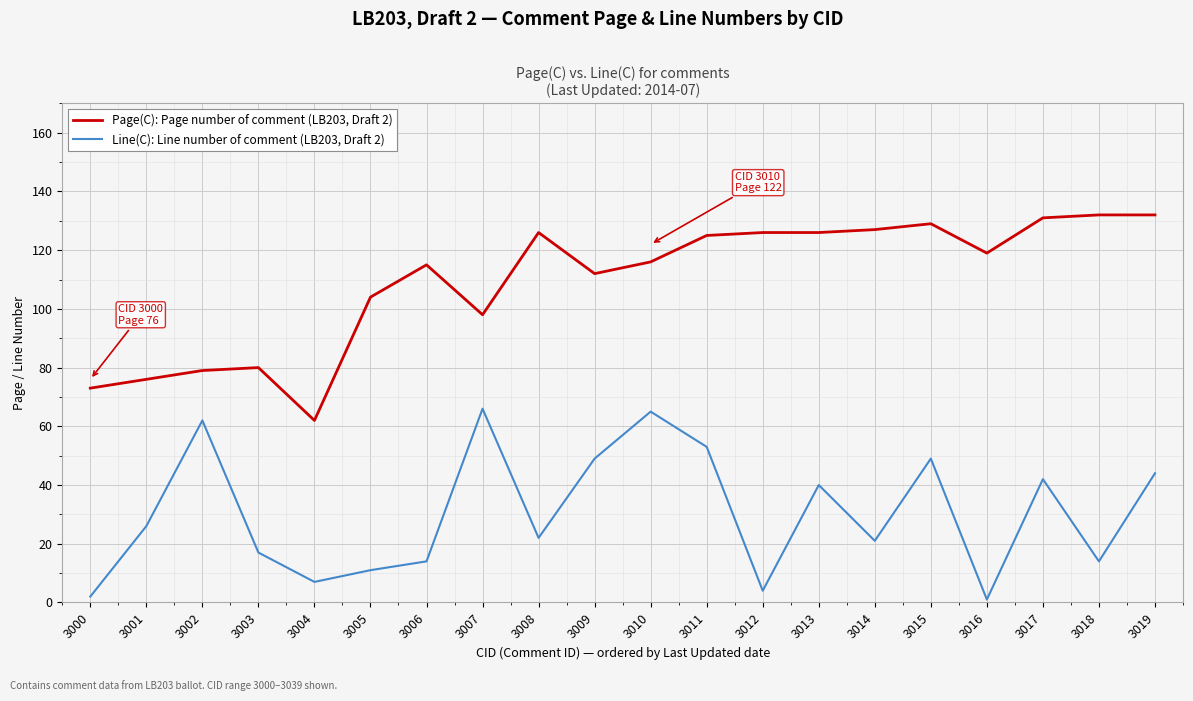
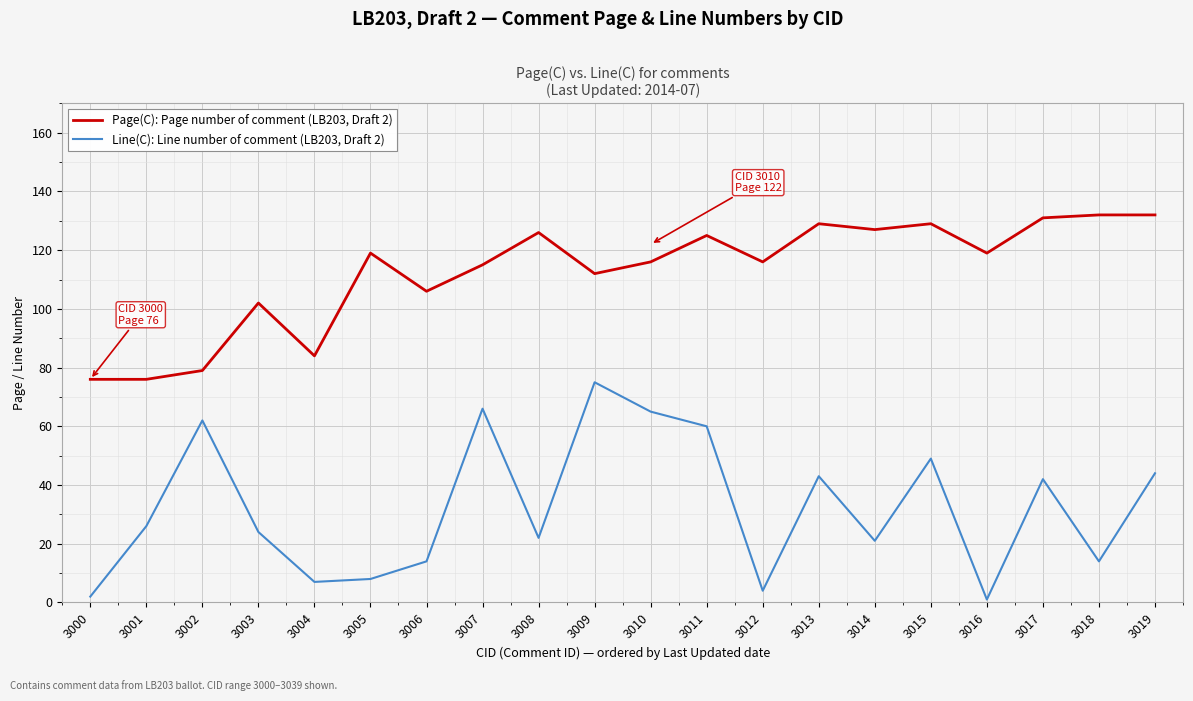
Page(C): Page number of comment (LB203, Draft 2), 3000: 73 -> 76
Page(C): Page number of comment (LB203, Draft 2), 3003: 80 -> 102
Line(C): Line number of comment (LB203, Draft 2), 3003: 17 -> 24
Page(C): Page number of comment (LB203, Draft 2), 3004: 62 -> 84
Page(C): Page number of comment (LB203, Draft 2), 3005: 104 -> 119
Line(C): Line number of comment (LB203, Draft 2), 3005: 11 -> 8
Page(C): Page number of comment (LB203, Draft 2), 3006: 115 -> 106
Page(C): Page number of comment (LB203, Draft 2), 3007: 98 -> 115
Line(C): Line number of comment (LB203, Draft 2), 3009: 49 -> 75
Line(C): Line number of comment (LB203, Draft 2), 3011: 53 -> 60
Page(C): Page number of comment (LB203, Draft 2), 3012: 126 -> 116
Page(C): Page number of comment (LB203, Draft 2), 3013: 126 -> 129
Line(C): Line number of comment (LB203, Draft 2), 3013: 40 -> 43
